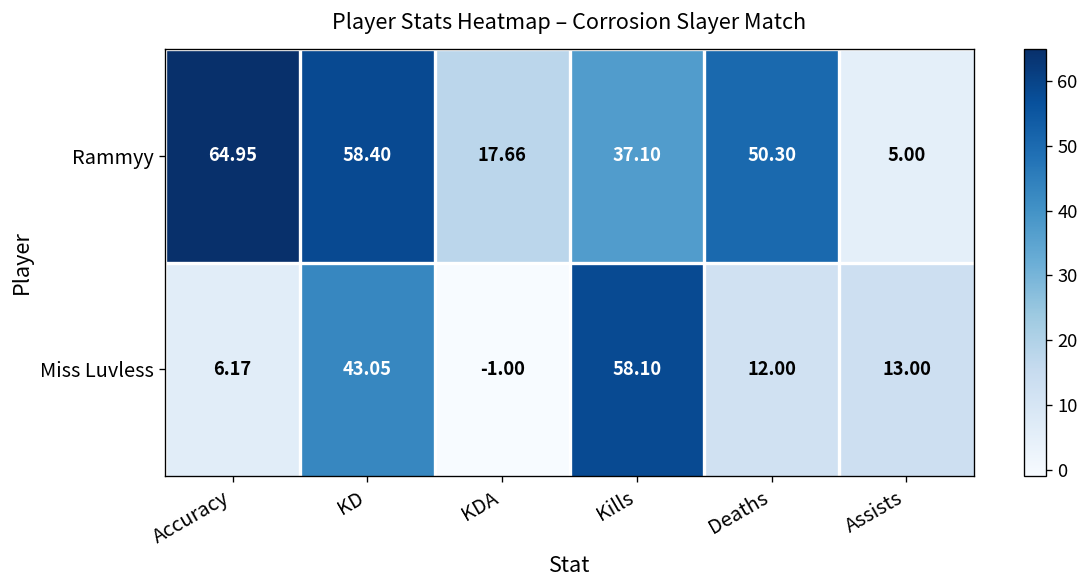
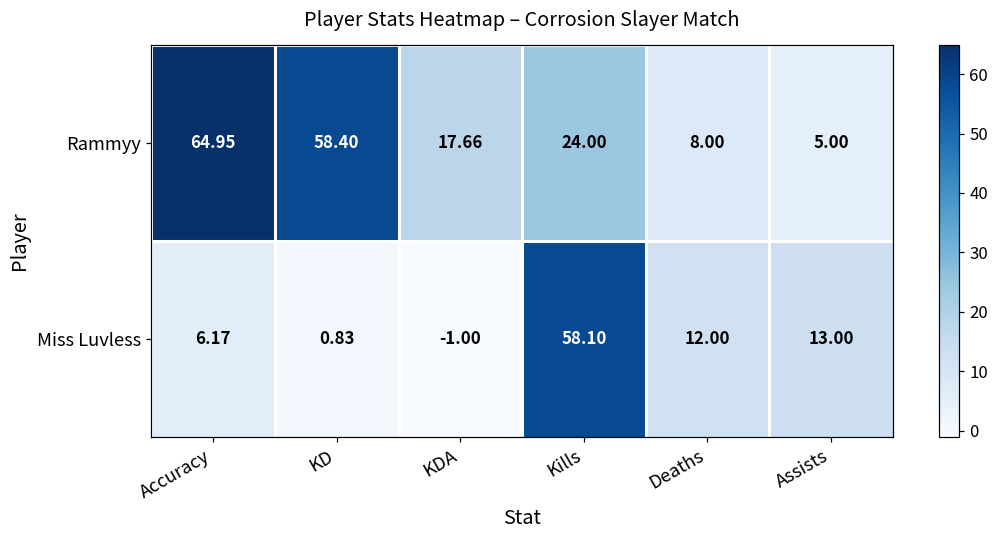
Rammyy, Kills: 37.10 -> 24.00
Rammyy, Deaths: 50.30 -> 8.00
Miss Luvless, KD: 43.05 -> 0.83
